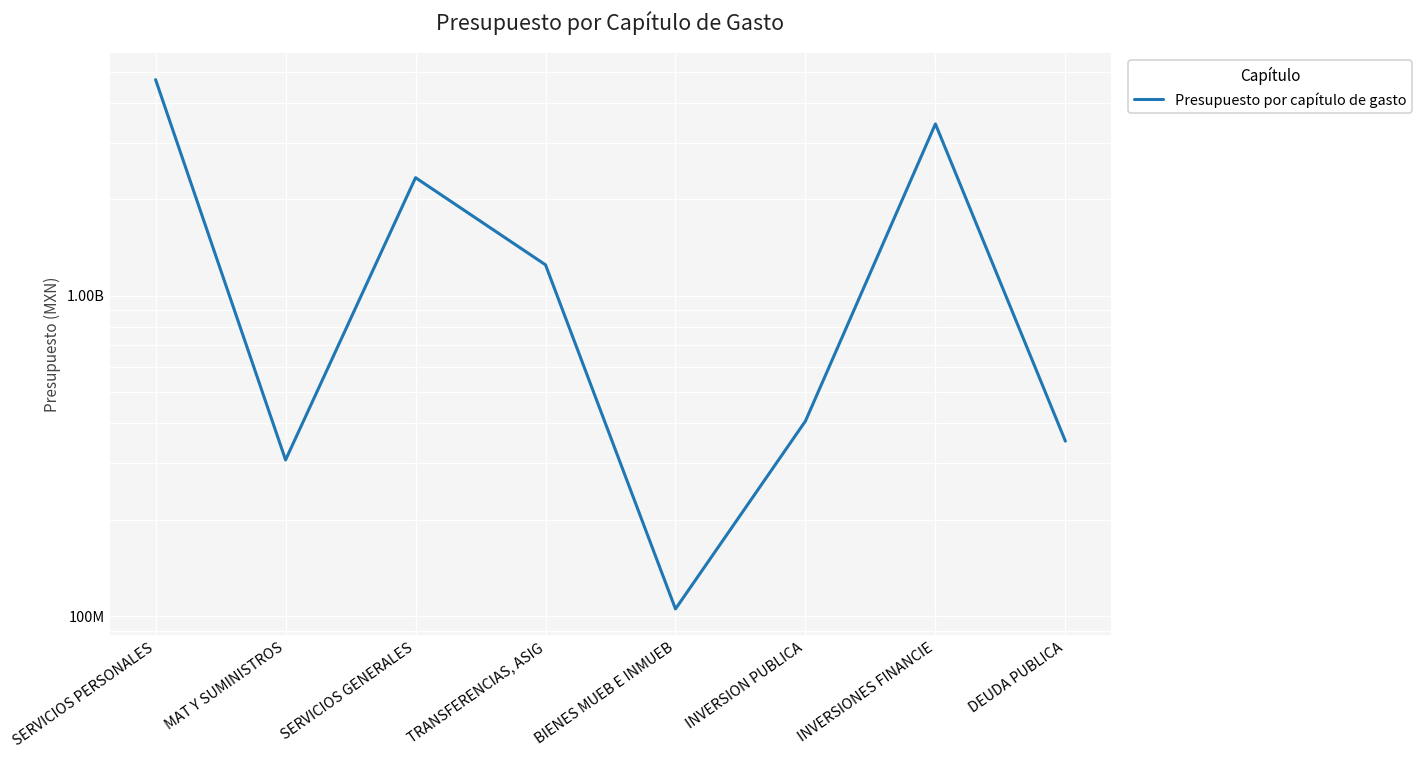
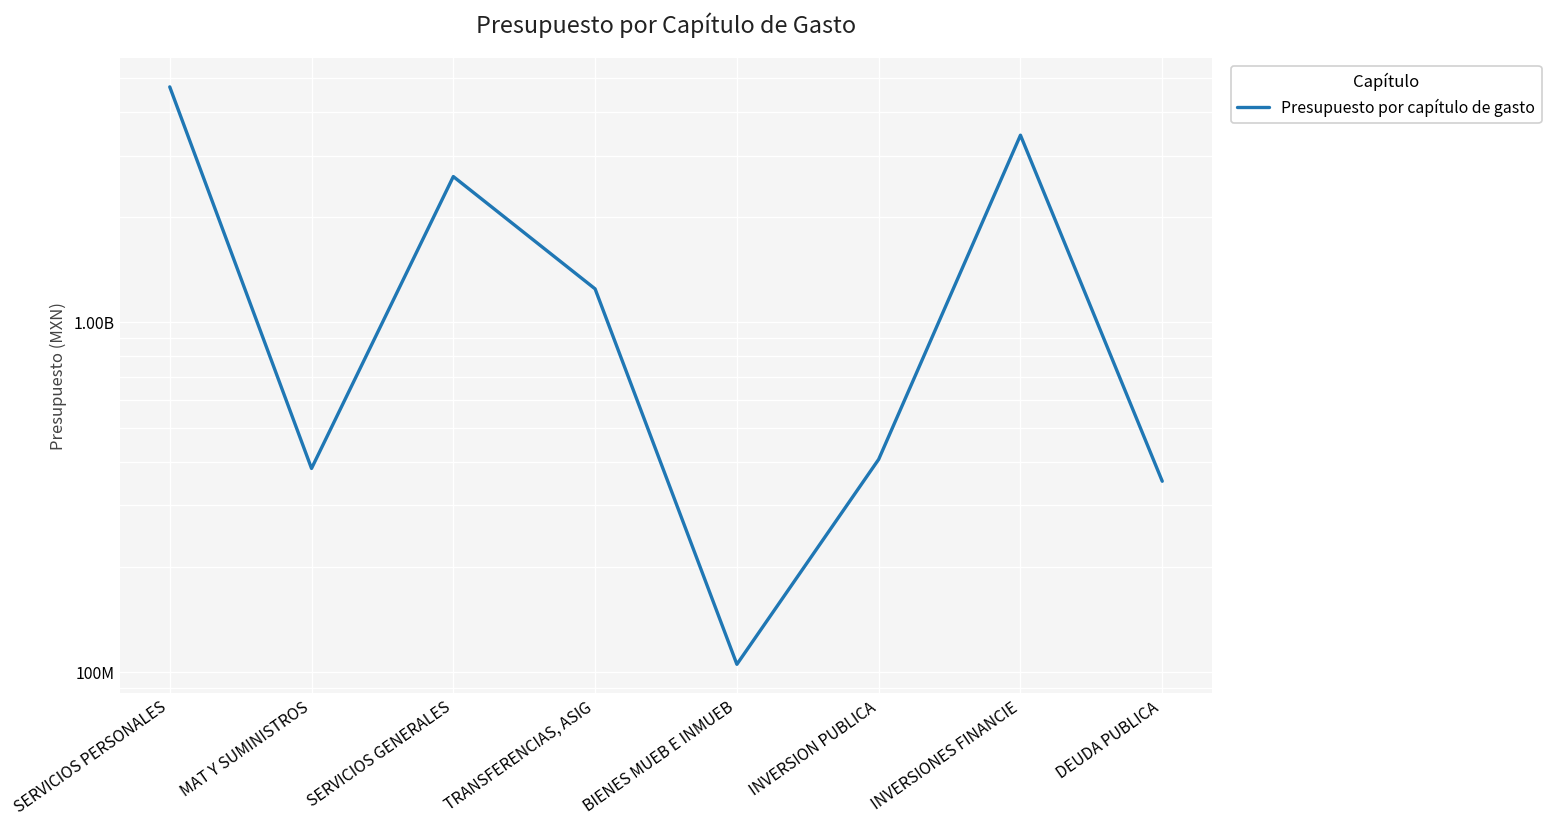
MAT Y SUMINISTROS: 310000000 -> 380000000
SERVICIOS GENERALES: 2300000000 -> 2600000000
